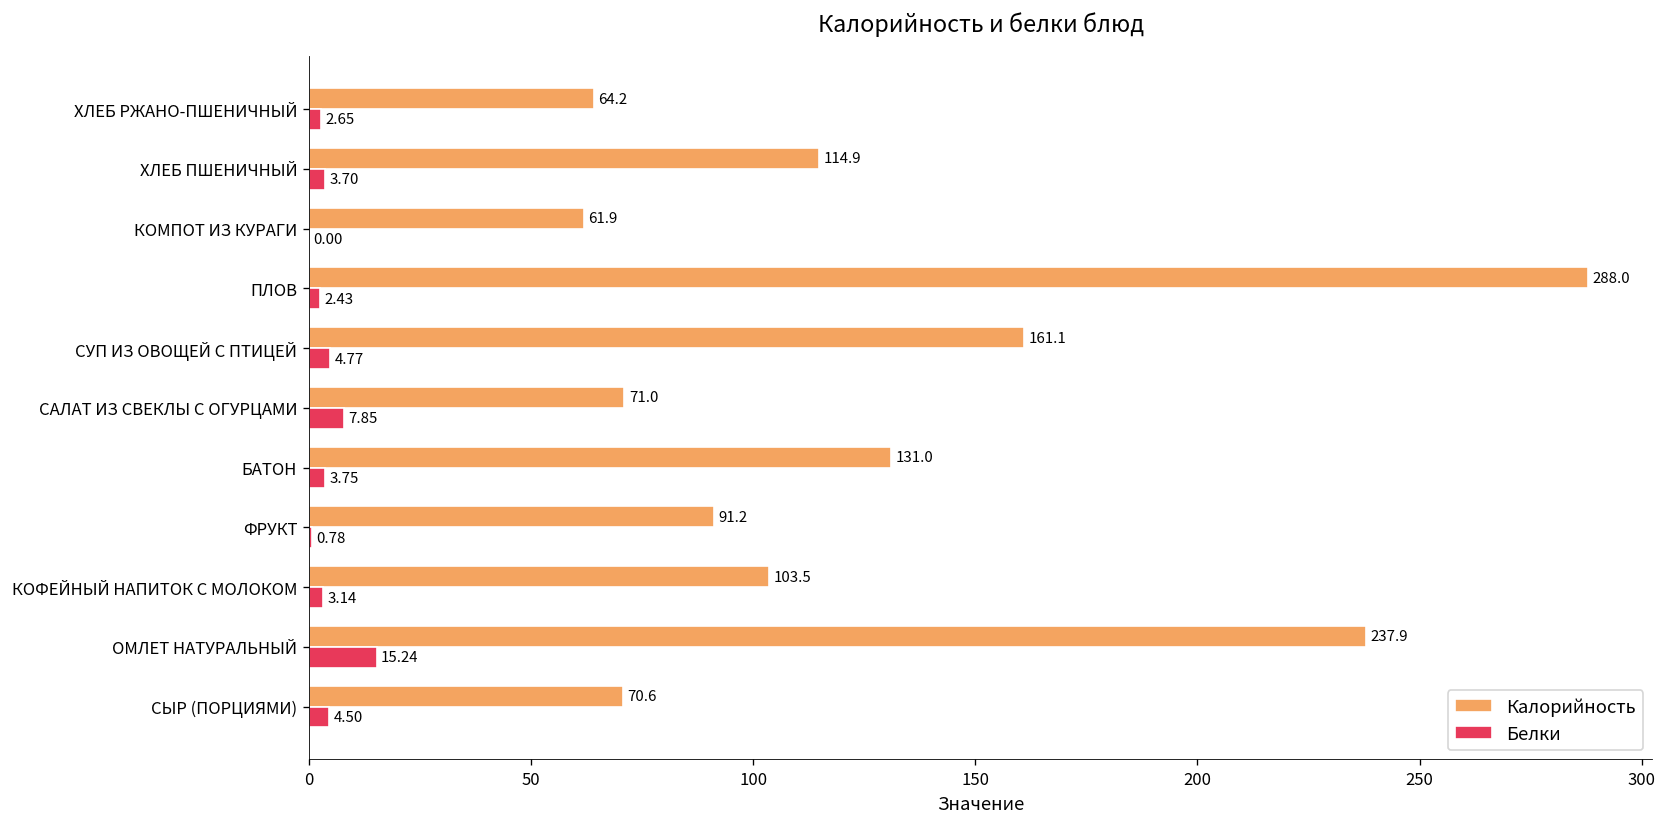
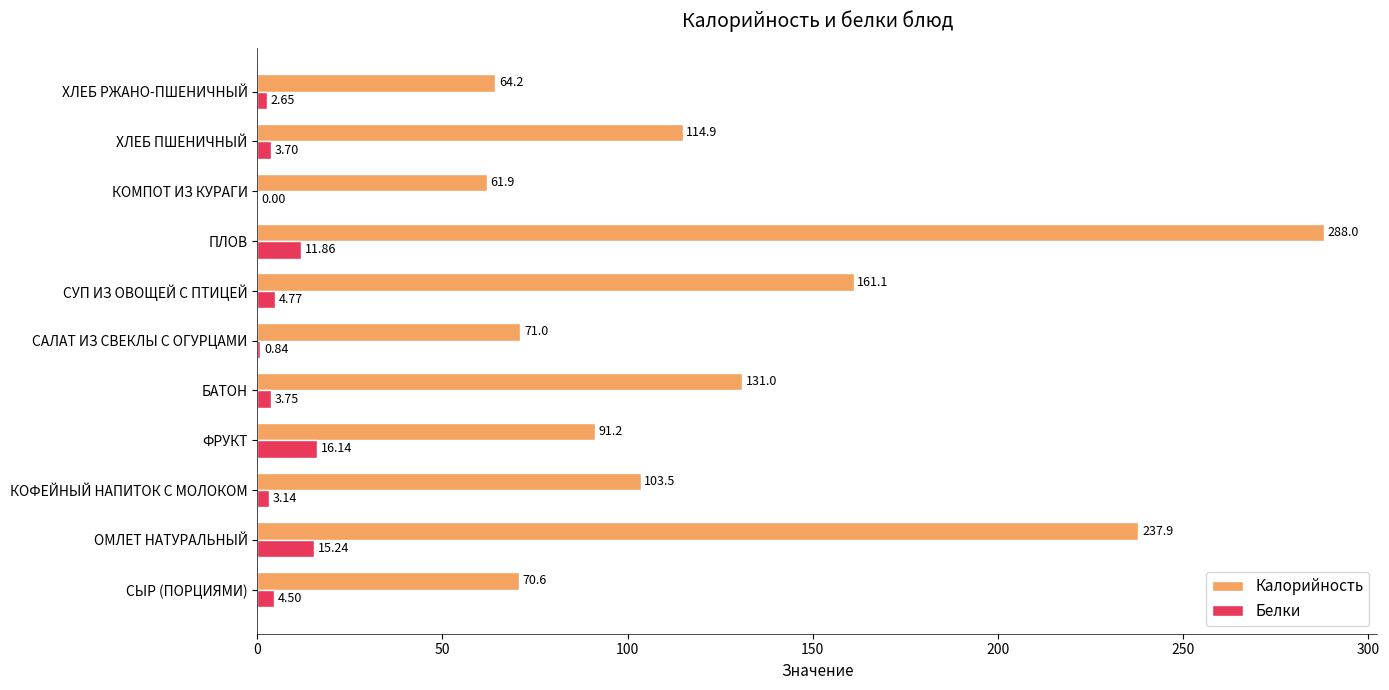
Белки, ПЛОВ: 2.43 -> 11.86
Белки, САЛАТ ИЗ СВЕКЛЫ С ОГУРЦАМИ: 7.85 -> 0.84
Белки, ФРУКТ: 0.78 -> 16.14
